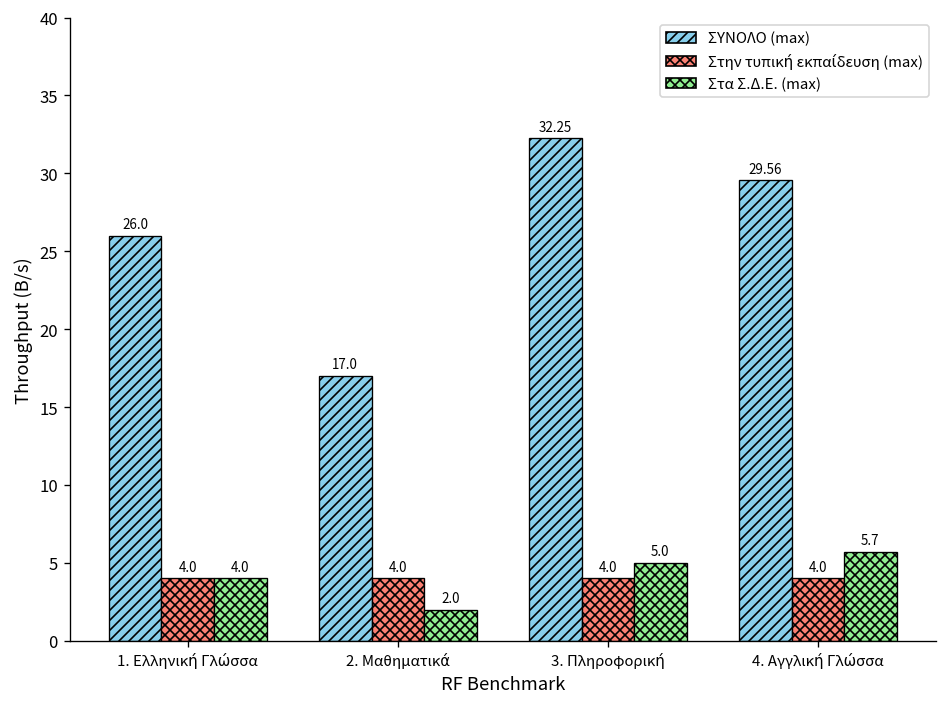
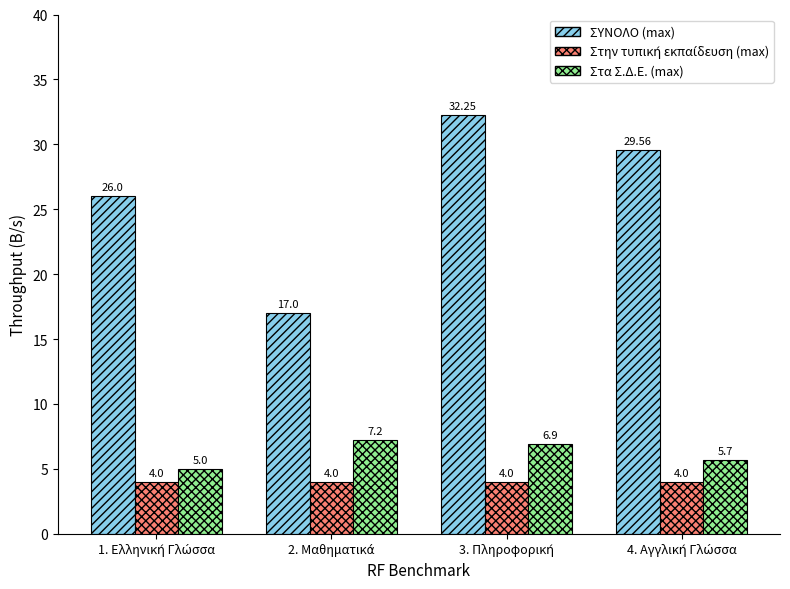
Στα Σ.Δ.Ε. (max), 1. Ελληνική Γλώσσα: 4.0 -> 5.0
Στα Σ.Δ.Ε. (max), 2. Μαθηματικά: 2.0 -> 7.2
Στα Σ.Δ.Ε. (max), 3. Πληροφορική: 5.0 -> 6.9
